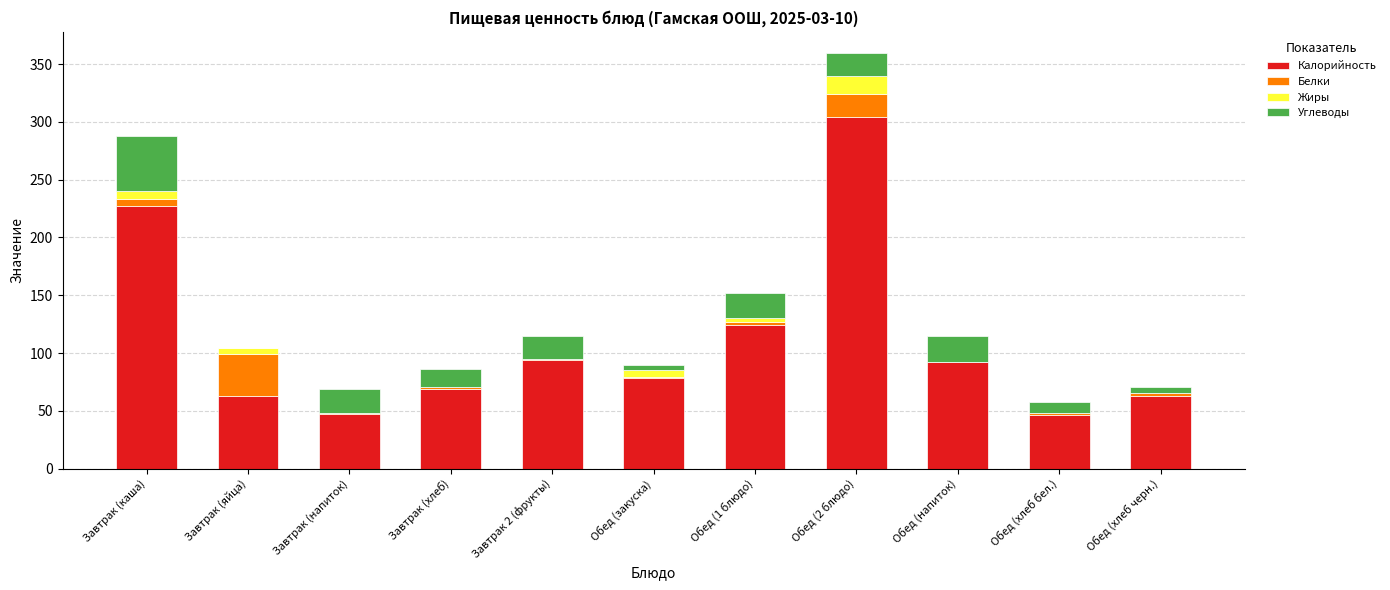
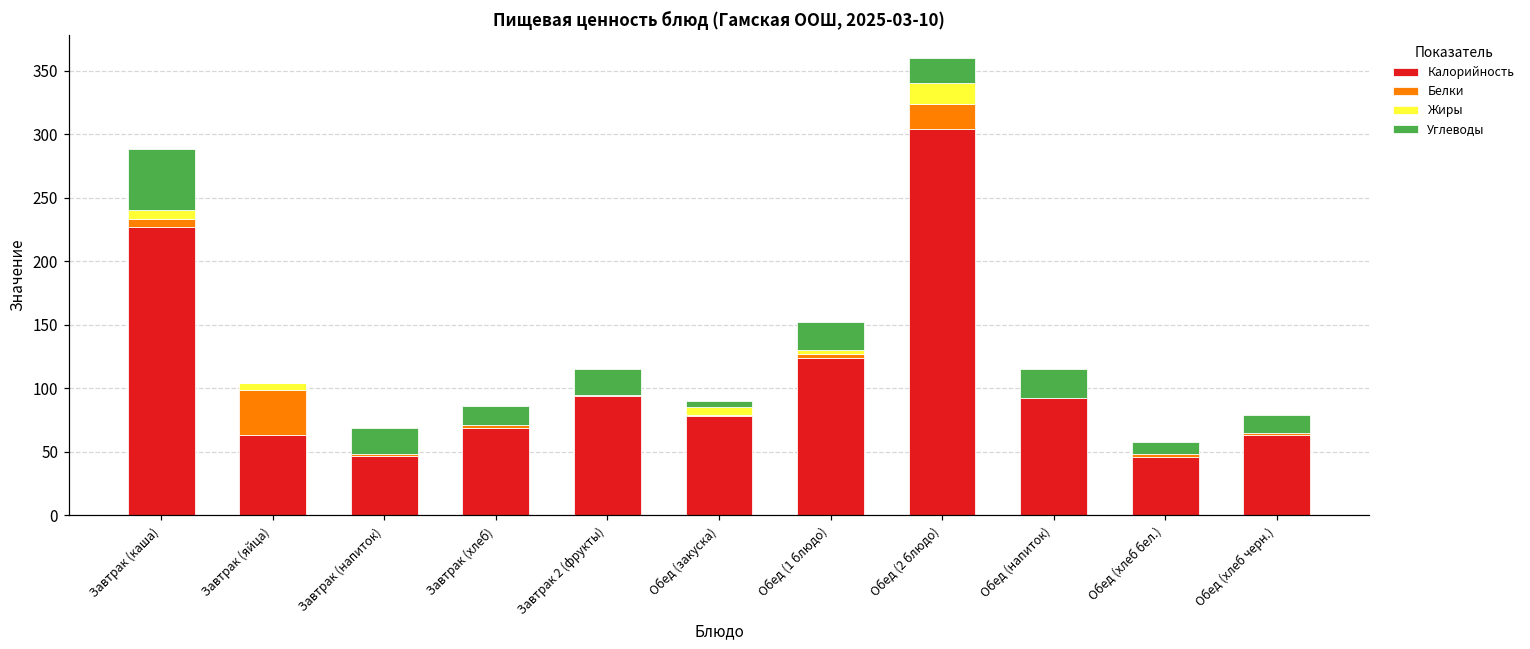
Углеводы, Обед (хлеб черн.): 6 -> 14
